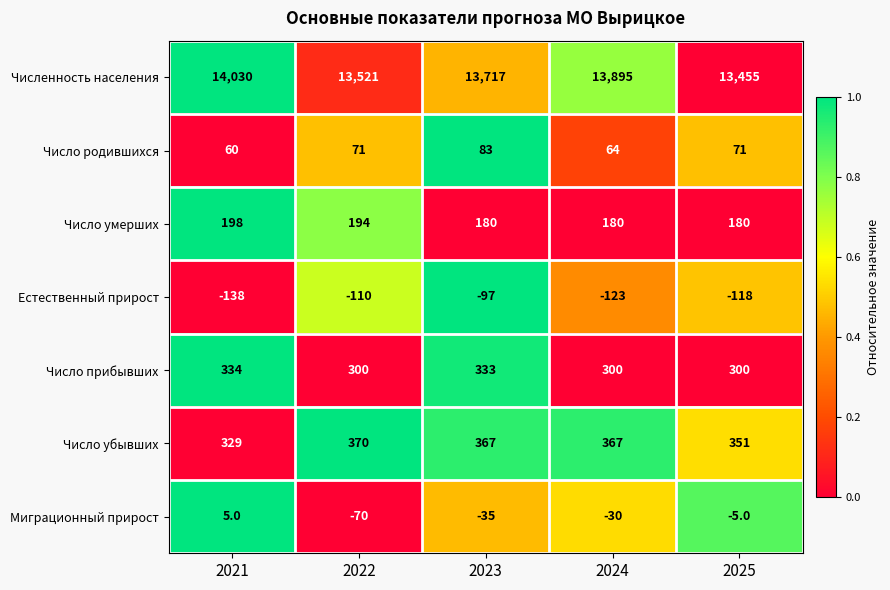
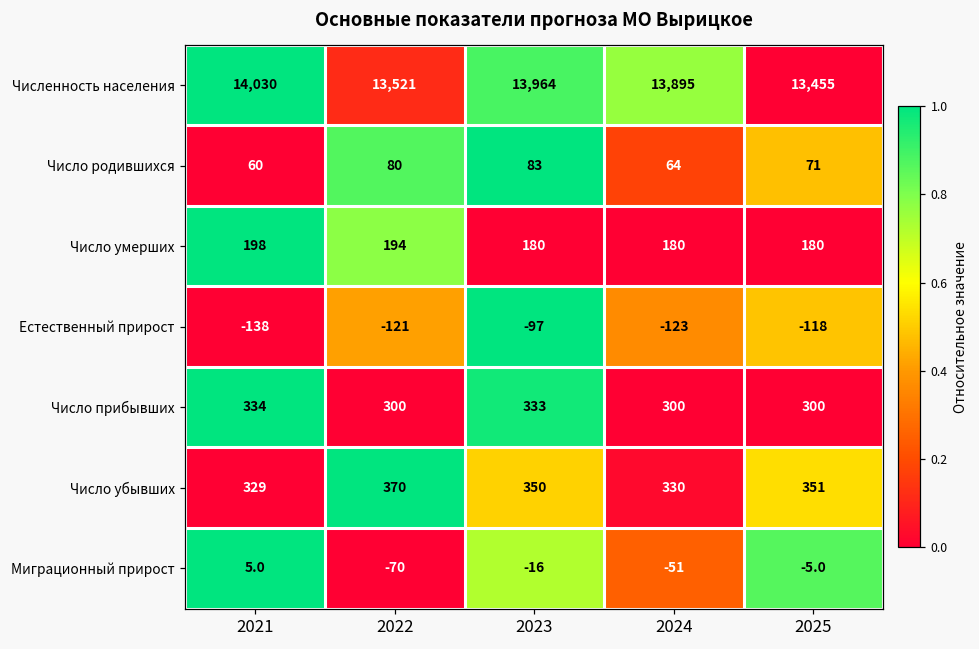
Численность населения, 2023: 13,717 -> 13,964
Число родившихся, 2022: 71 -> 80
Естественный прирост, 2022: -110 -> -121
Число убывших, 2023: 367 -> 350
Число убывших, 2024: 367 -> 330
Миграционный прирост, 2023: -35 -> -16
Миграционный прирост, 2024: -30 -> -51
